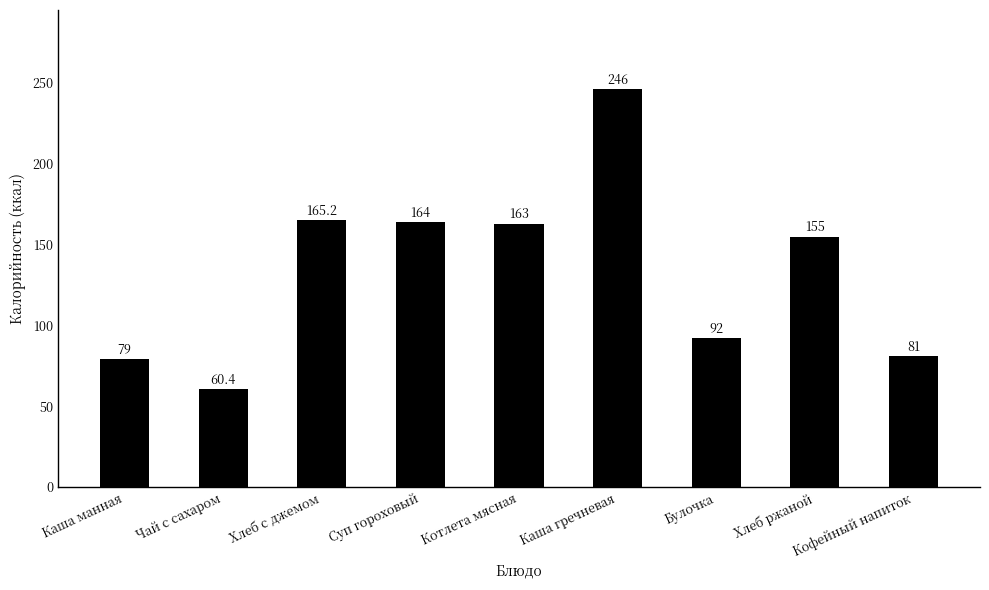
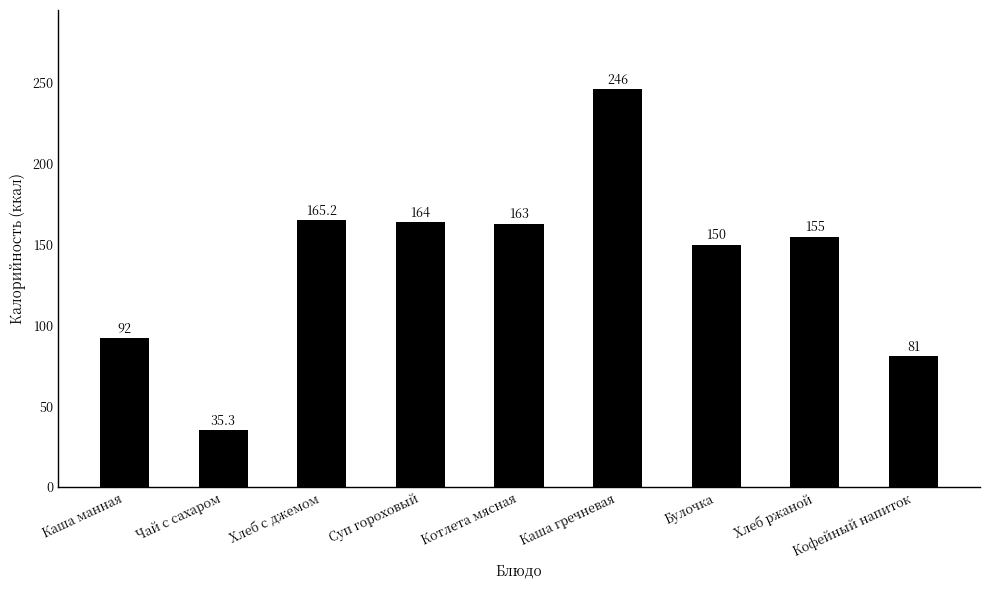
Каша манная: 79 -> 92
Чай с сахаром: 60.4 -> 35.3
Булочка: 92 -> 150
